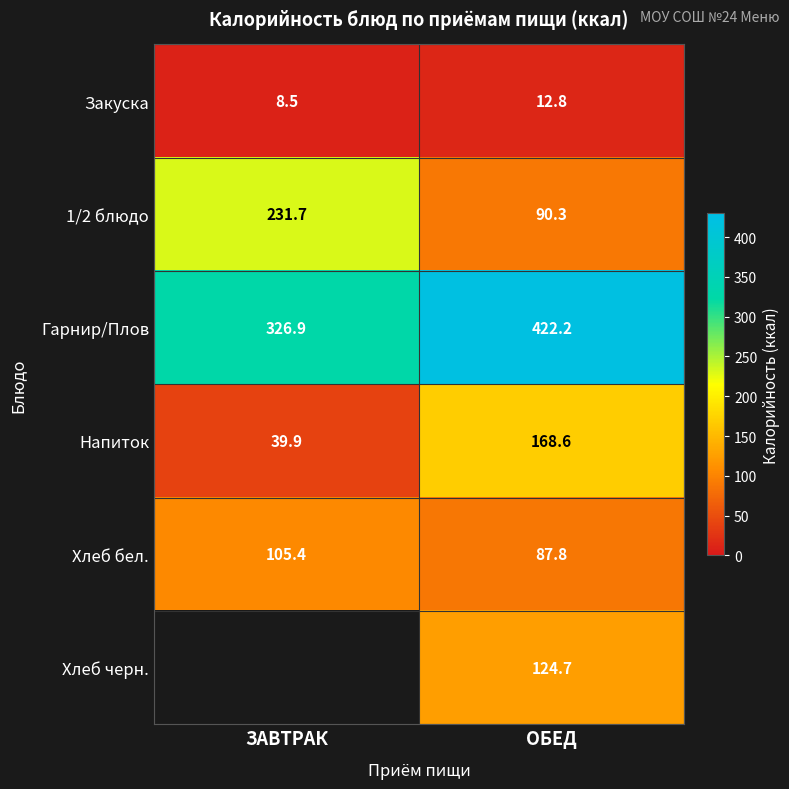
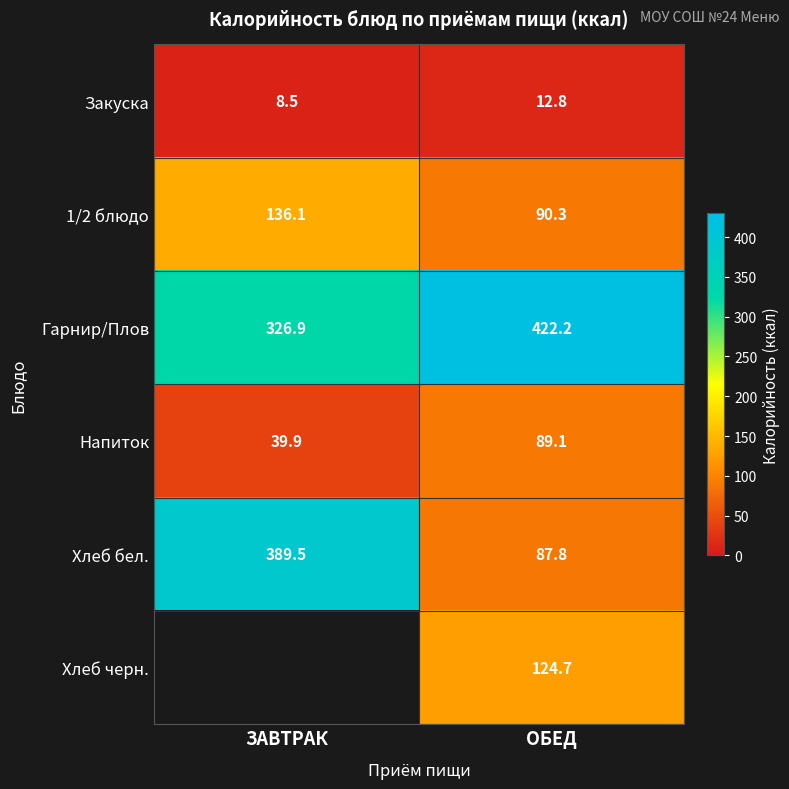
1/2 блюдо, ЗАВТРАК: 231.7 -> 136.1
Напиток, ОБЕД: 168.6 -> 89.1
Хлеб бел., ЗАВТРАК: 105.4 -> 389.5
